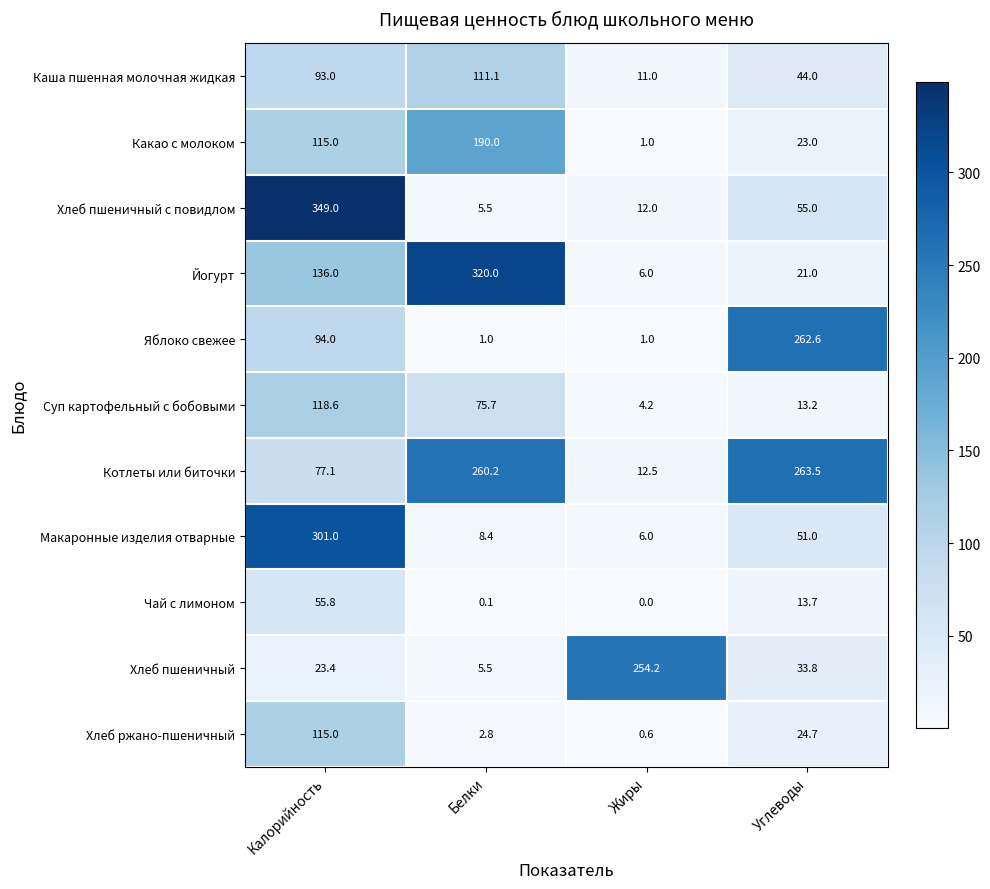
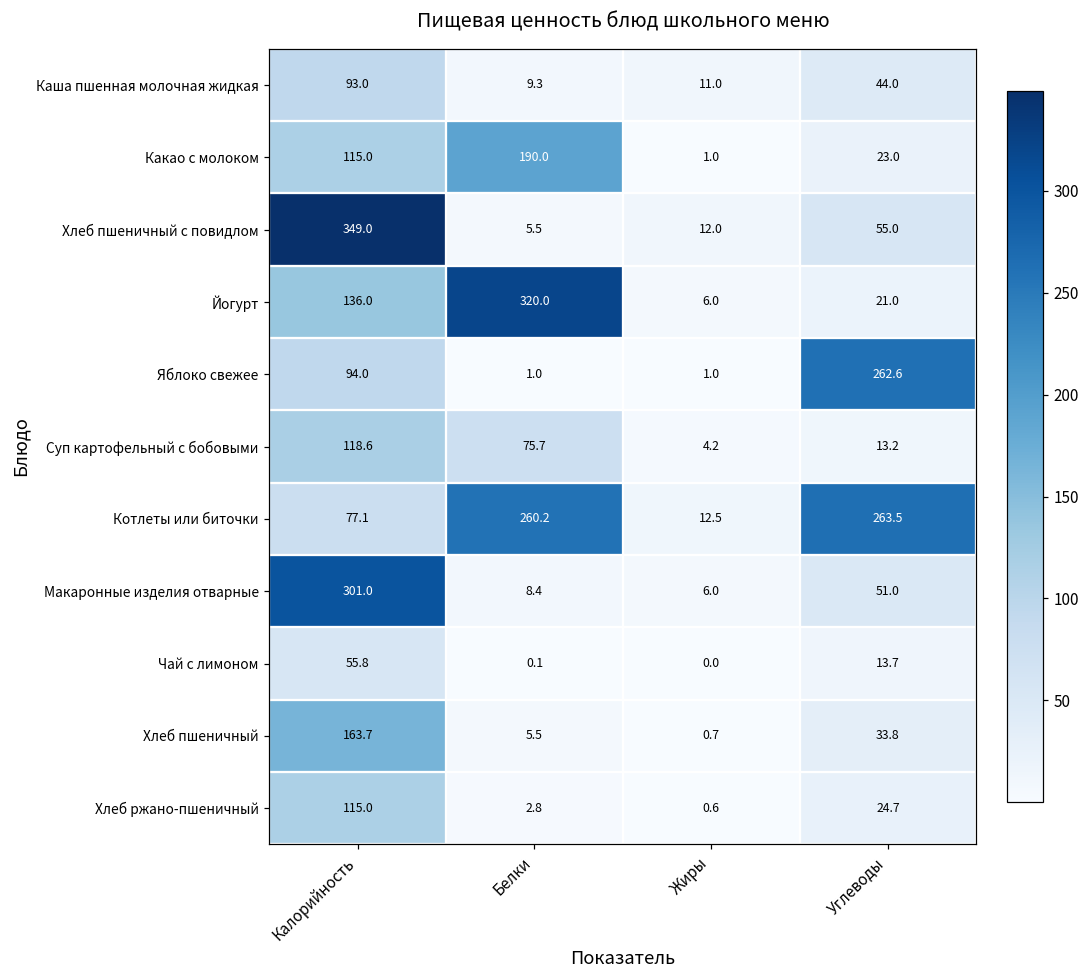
Каша пшенная молочная жидкая, Белки: 111.1 -> 9.3
Хлеб пшеничный, Калорийность: 23.4 -> 163.7
Хлеб пшеничный, Жиры: 254.2 -> 0.7
